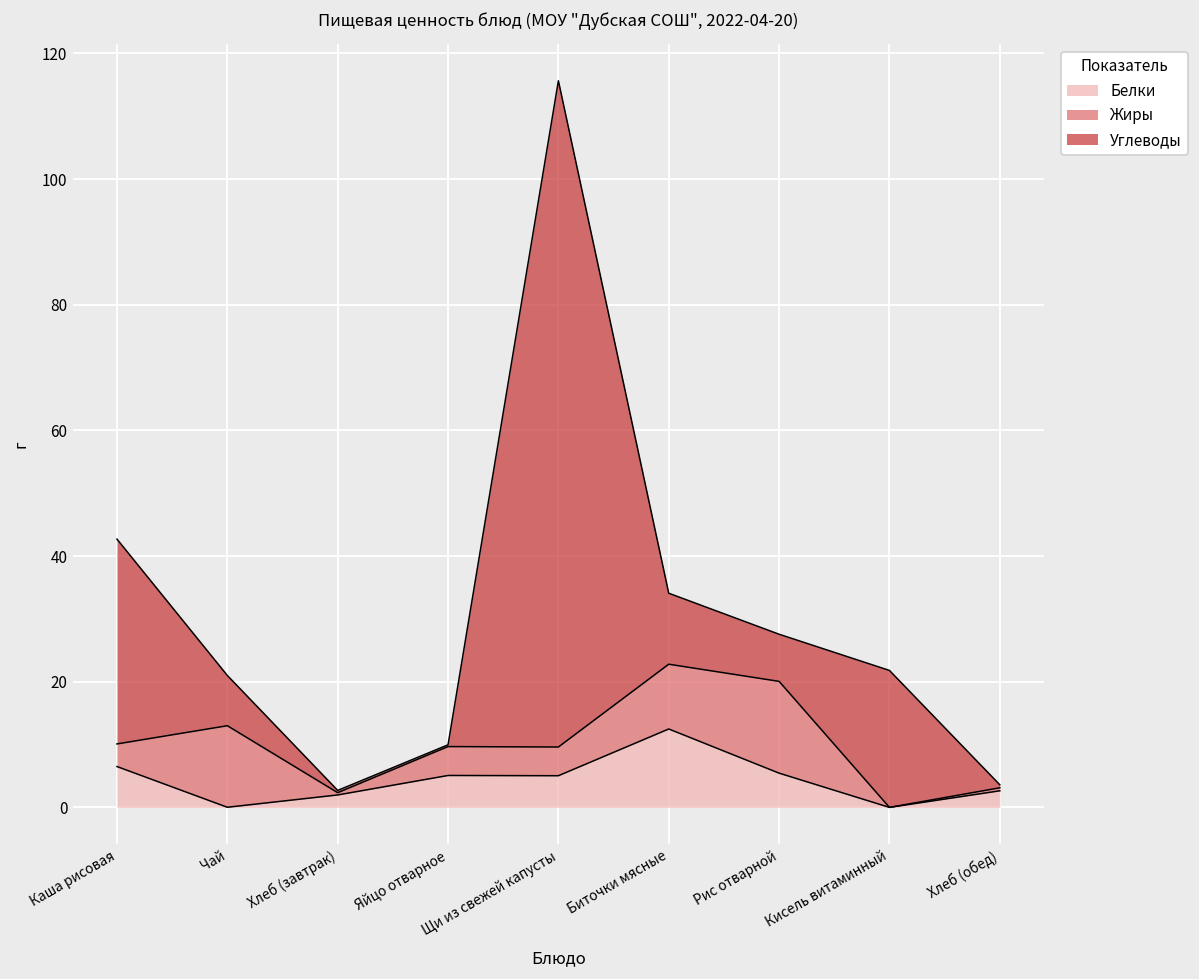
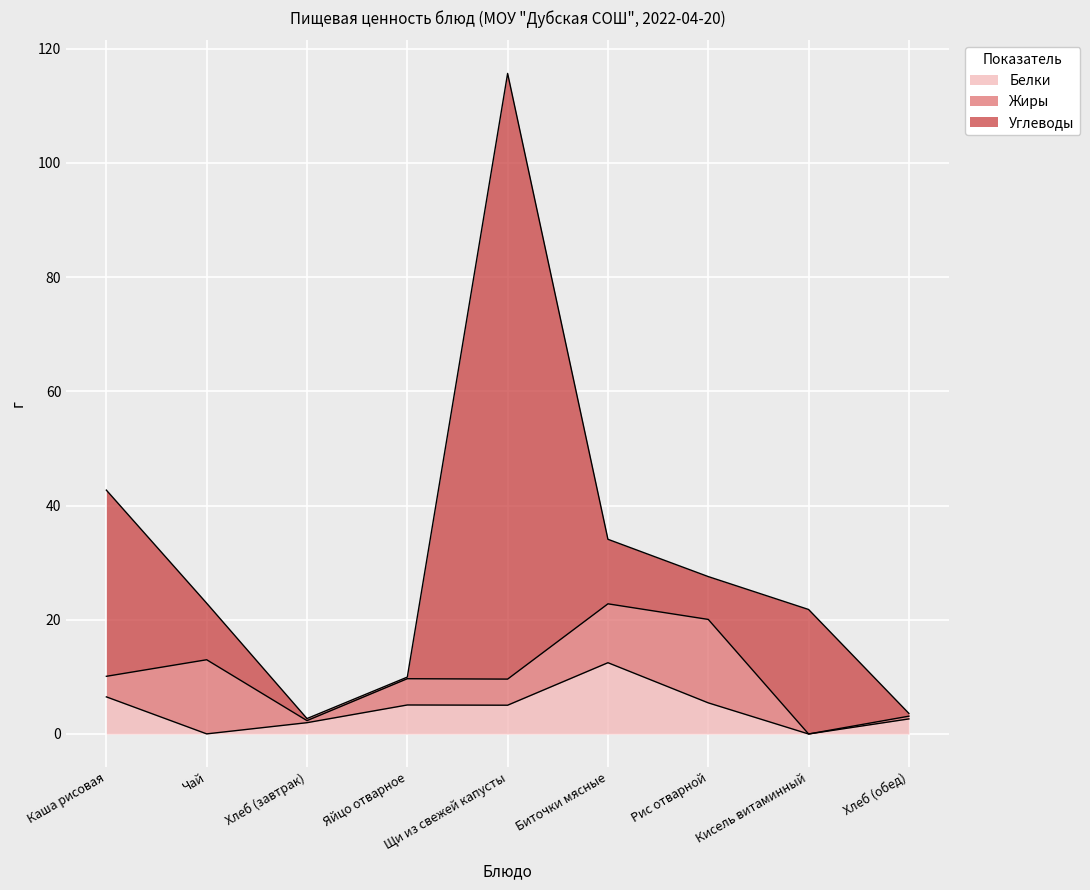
Углеводы, Чай: 8 -> 10
